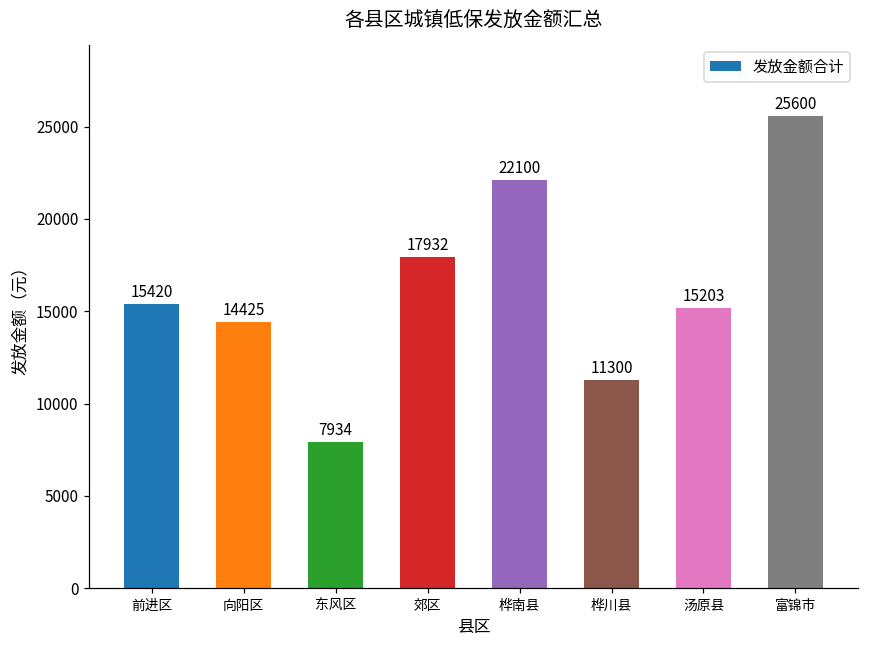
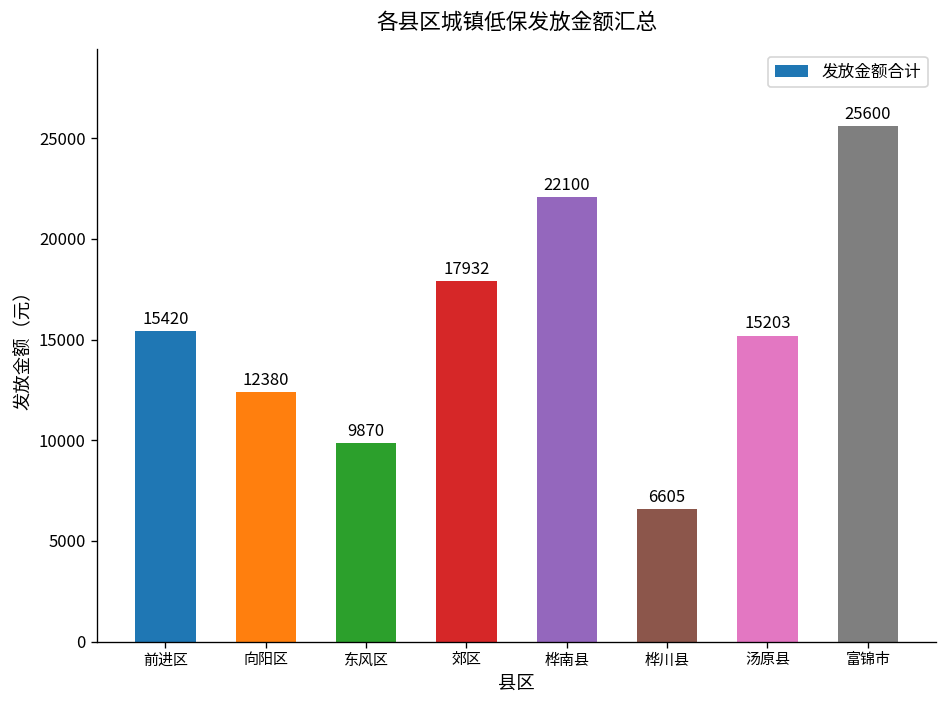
向阳区: 14425 -> 12380
东风区: 7934 -> 9870
桦川县: 11300 -> 6605
